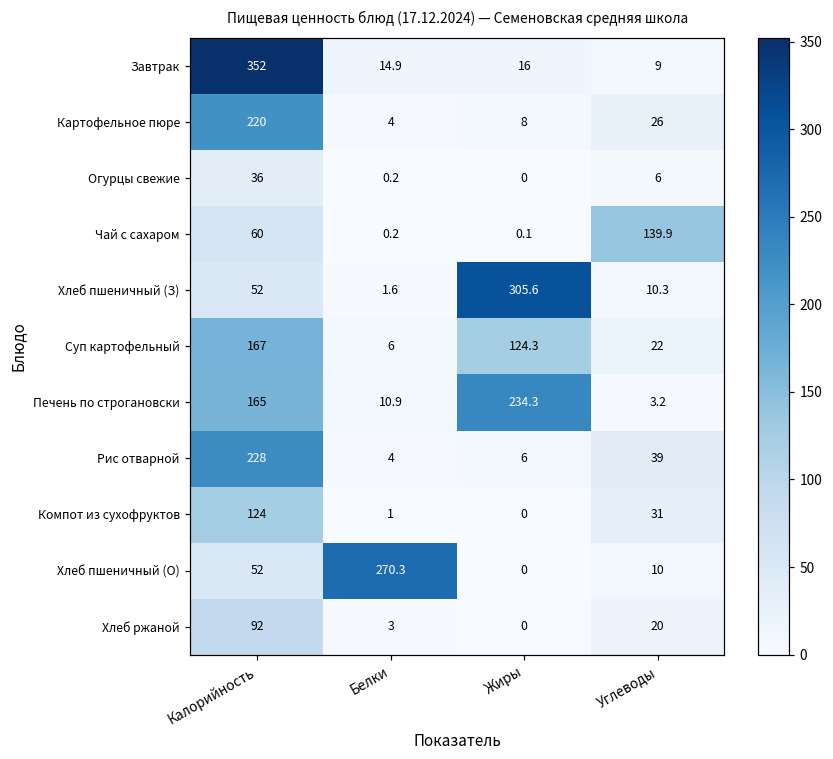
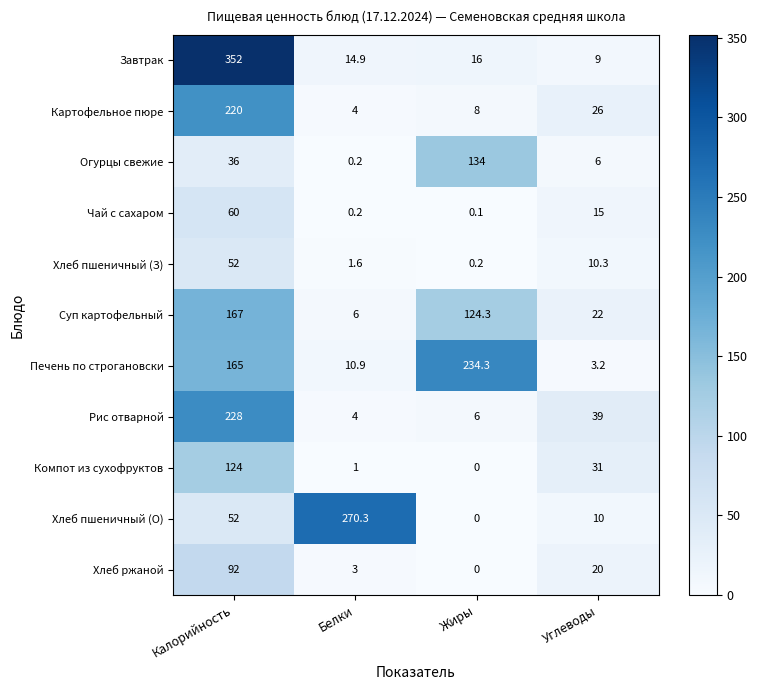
Огурцы свежие, Жиры: 0 -> 134
Чай с сахаром, Углеводы: 139.9 -> 15
Хлеб пшеничный (З), Жиры: 305.6 -> 0.2
